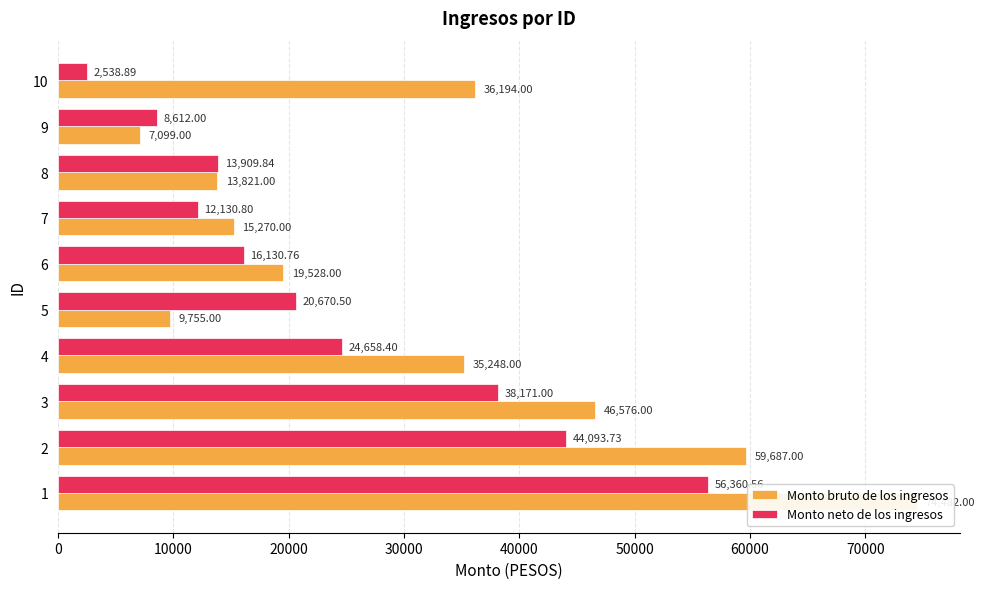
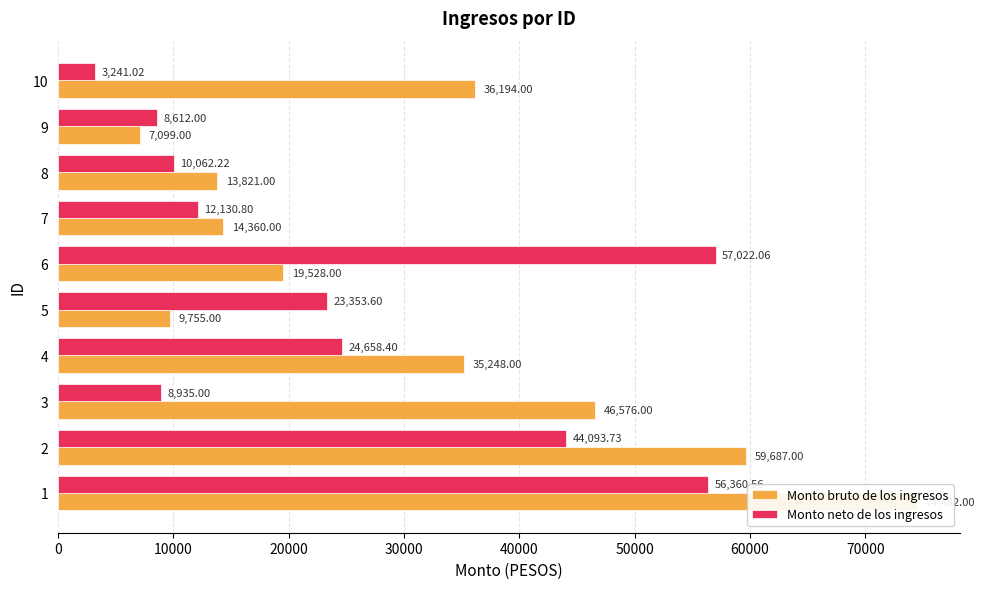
Monto neto de los ingresos, 10: 2,538.89 -> 3,241.02
Monto neto de los ingresos, 8: 13,909.84 -> 10,062.22
Monto bruto de los ingresos, 7: 15,270.00 -> 14,360.00
Monto neto de los ingresos, 6: 16,130.76 -> 57,022.06
Monto neto de los ingresos, 5: 20,670.50 -> 23,353.60
Monto neto de los ingresos, 3: 38,171.00 -> 8,935.00
